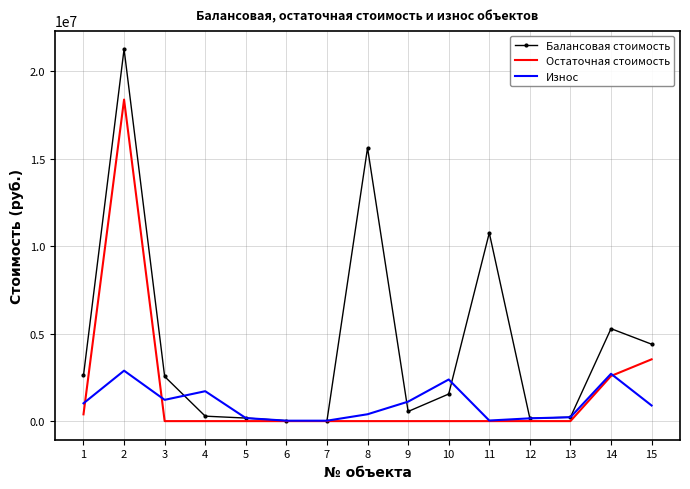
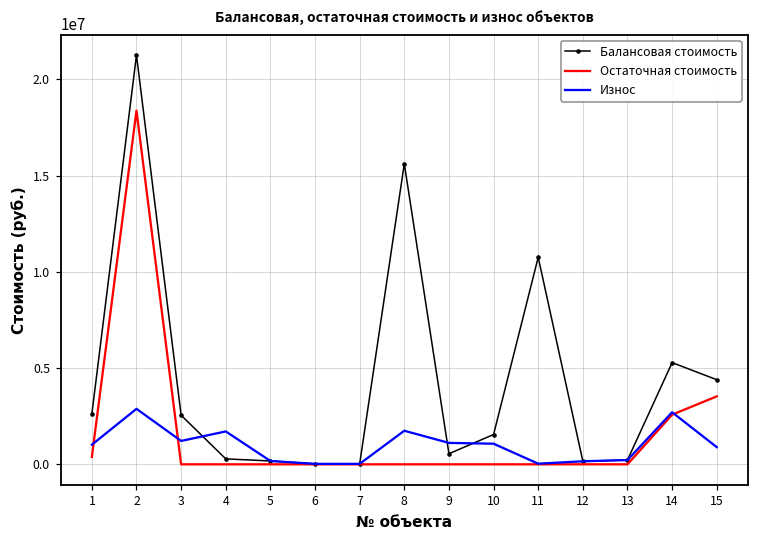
Износ, 8: 400000 -> 1700000
Износ, 10: 2400000 -> 1100000
